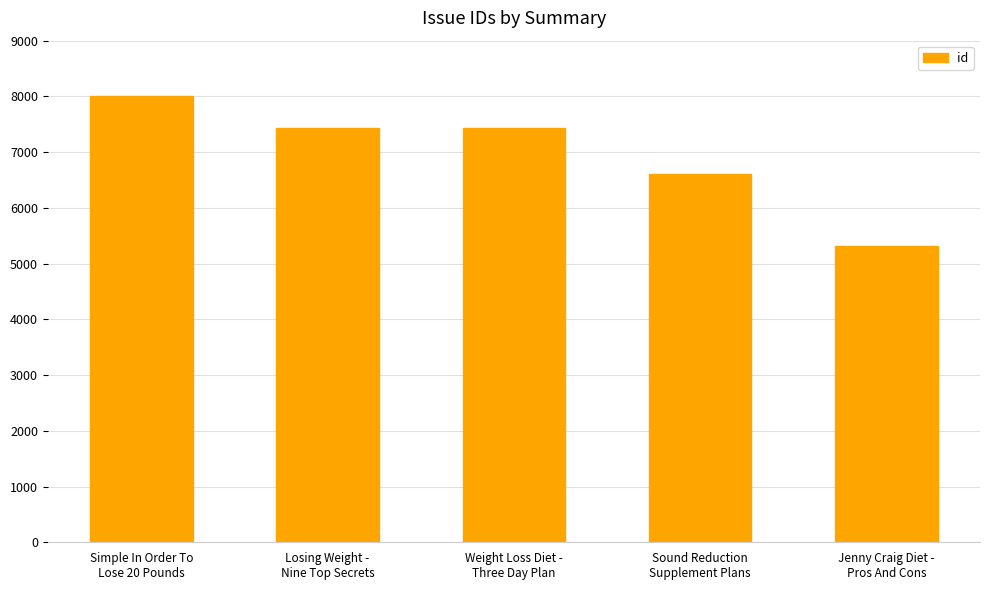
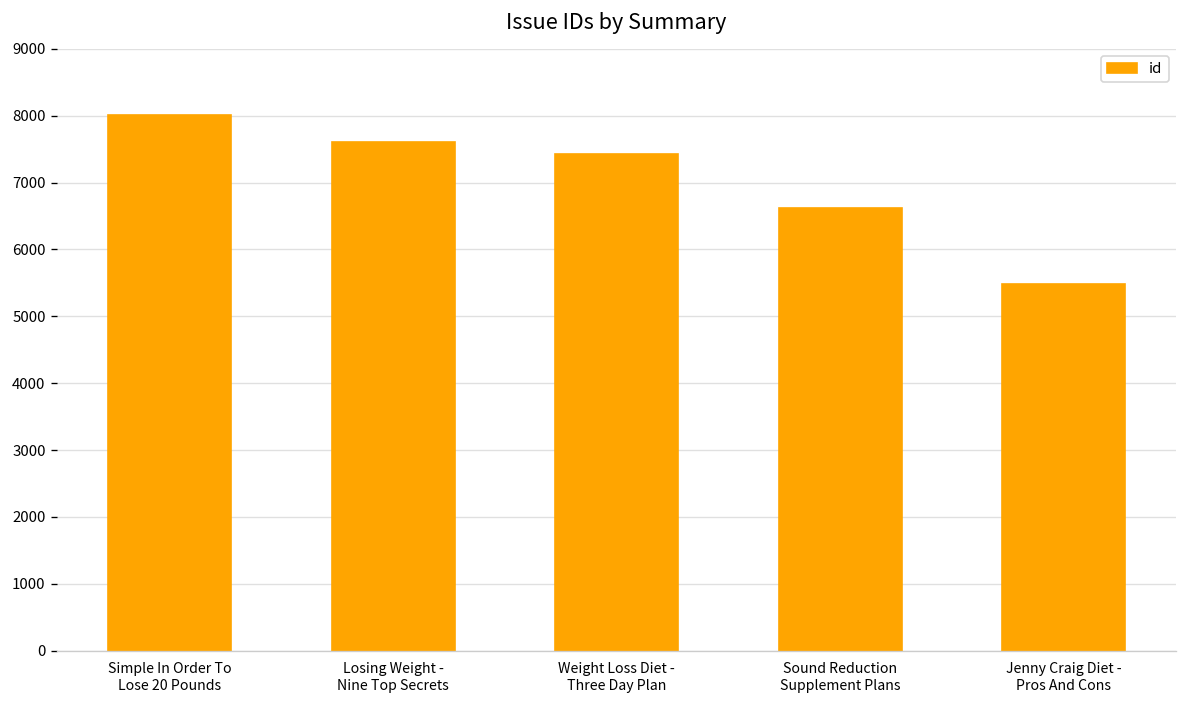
Losing Weight - Nine Top Secrets: 7400 -> 7600
Jenny Craig Diet - Pros And Cons: 5300 -> 5500
